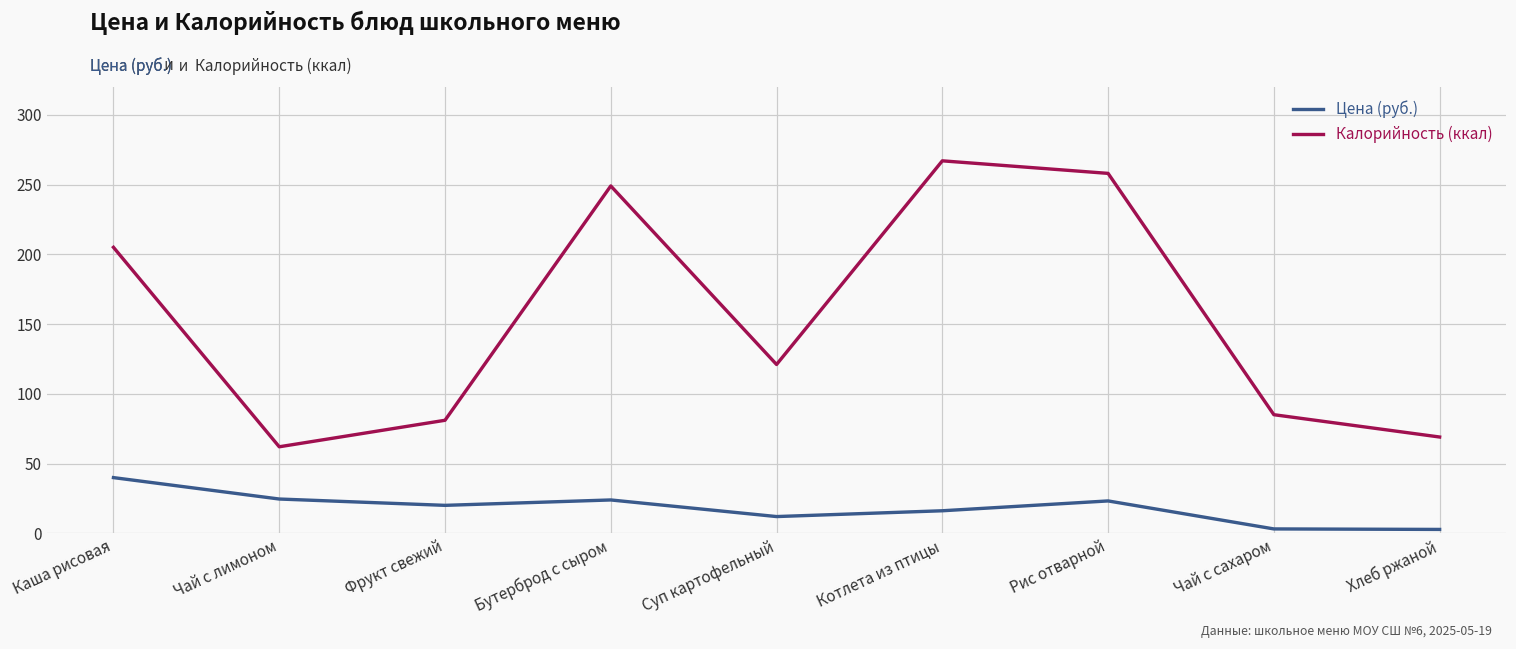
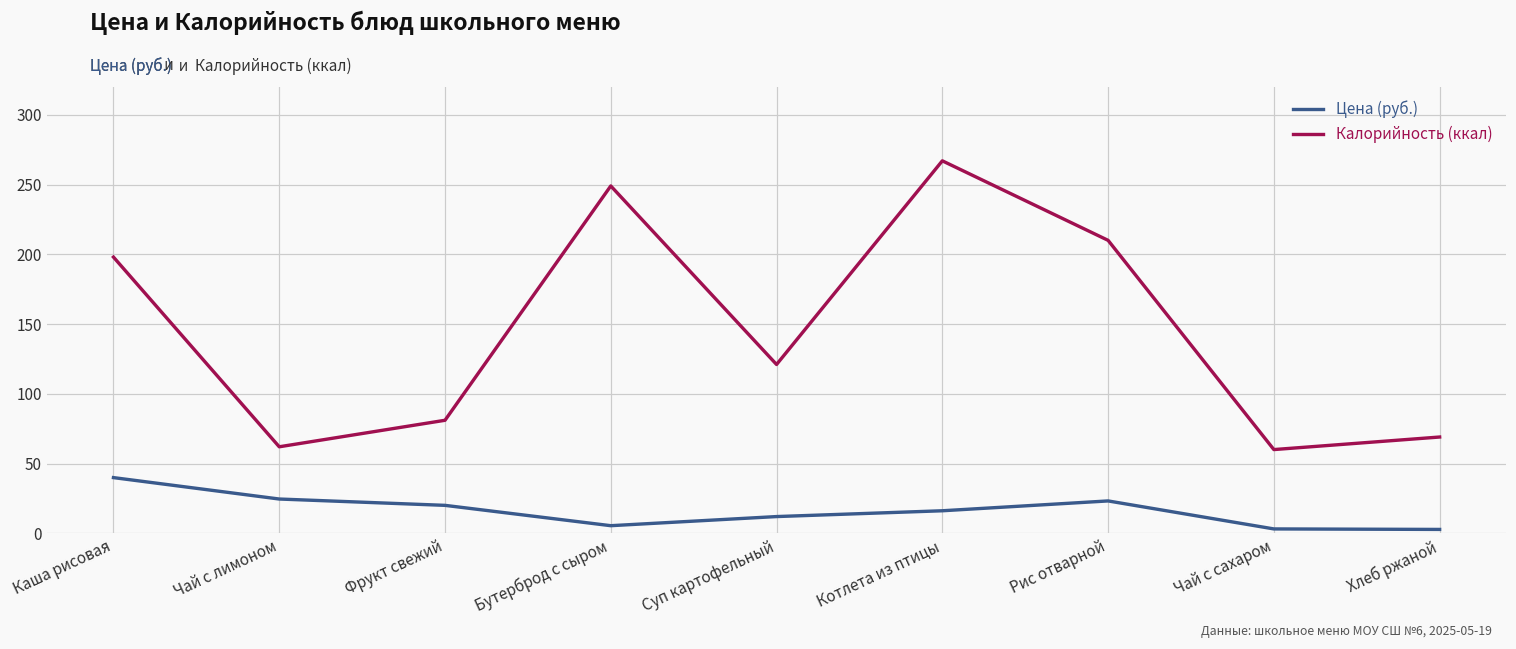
Калорийность (ккал), Каша рисовая: 205 -> 198
Цена (руб.), Бутерброд с сыром: 24 -> 5
Калорийность (ккал), Рис отварной: 258 -> 210
Калорийность (ккал), Чай с сахаром: 85 -> 60
